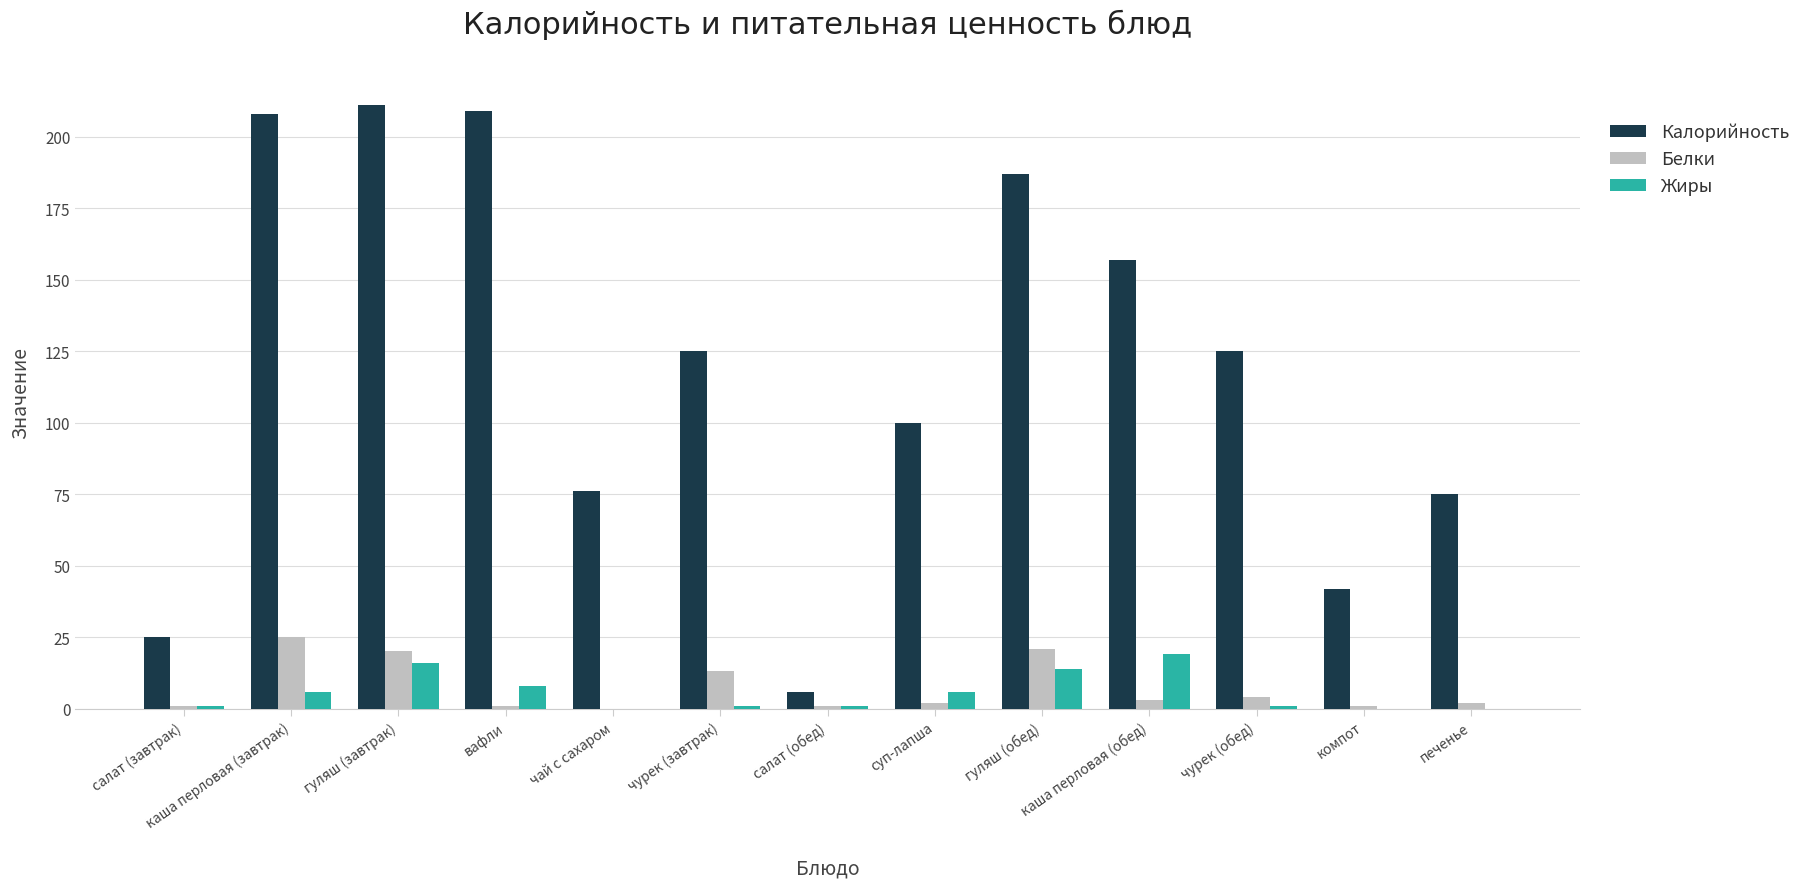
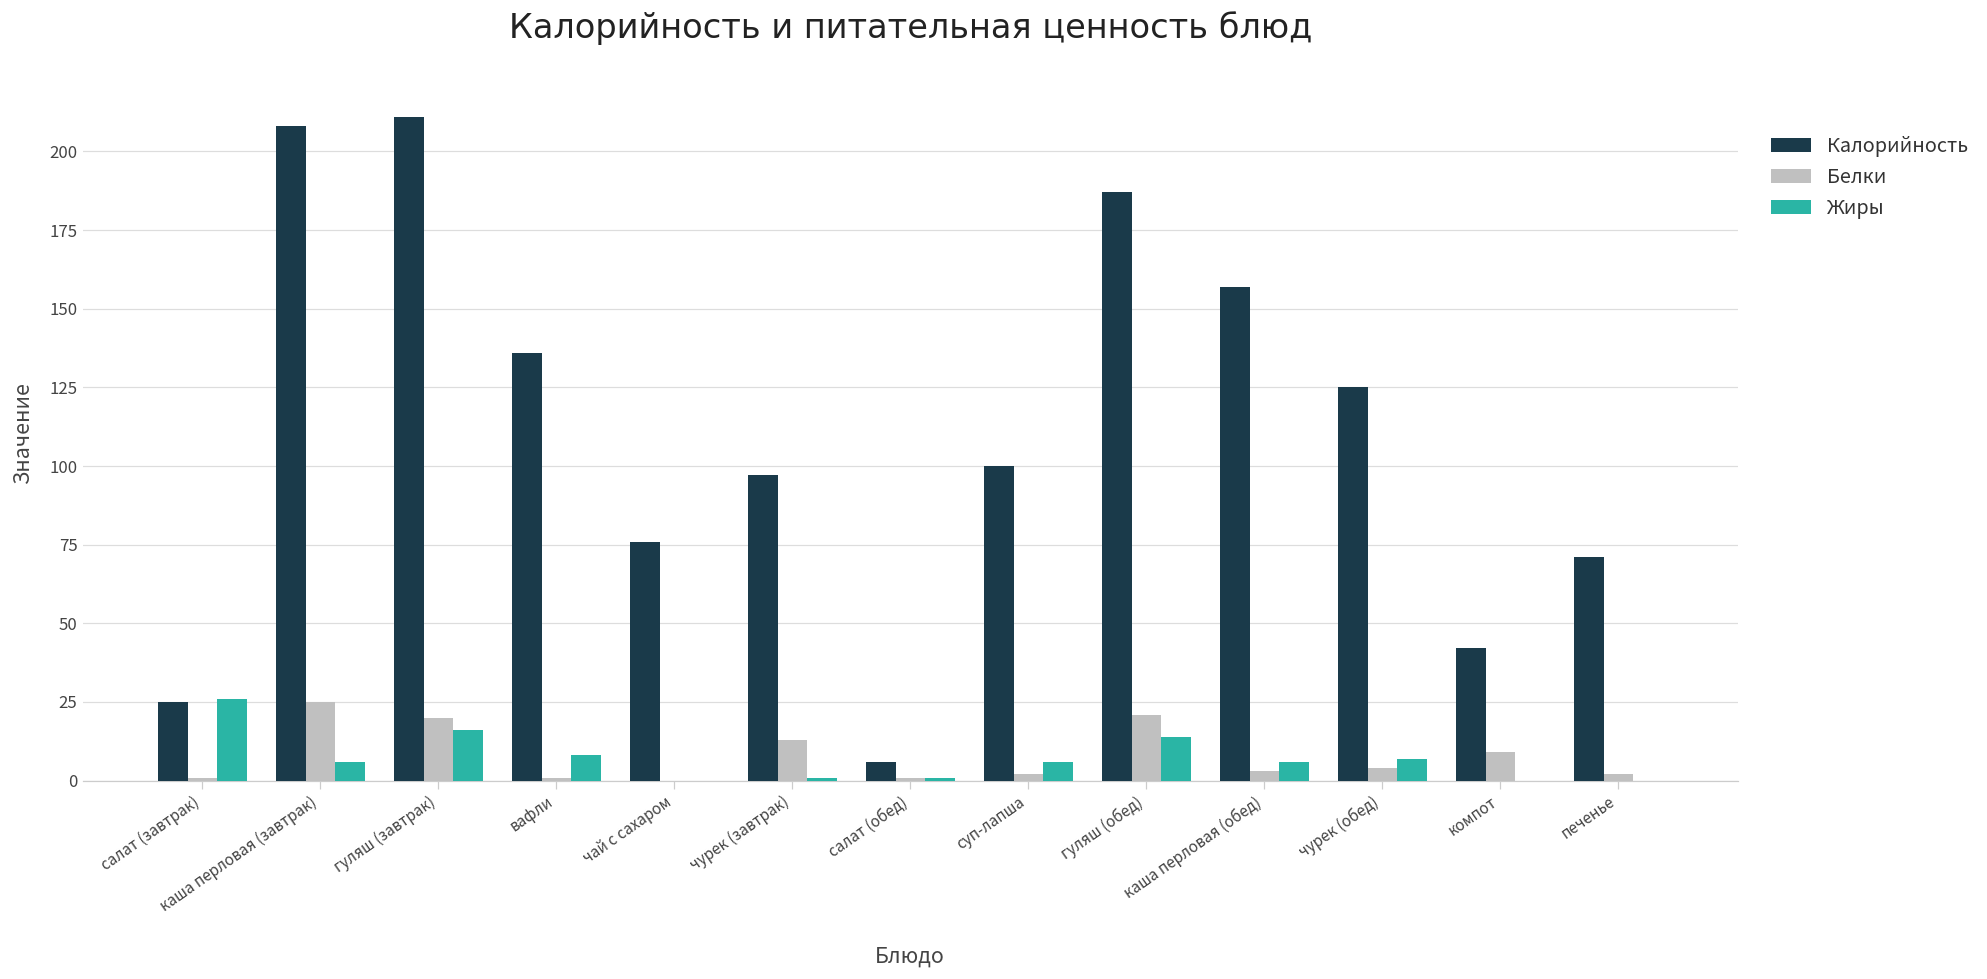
Жиры, салат (завтрак): 1 -> 26
Калорийность, вафли: 209 -> 136
Калорийность, чурек (завтрак): 125 -> 97
Жиры, каша перловая (обед): 19 -> 6
Жиры, чурек (обед): 1 -> 7
Белки, компот: 1 -> 9
Калорийность, печенье: 75 -> 71
